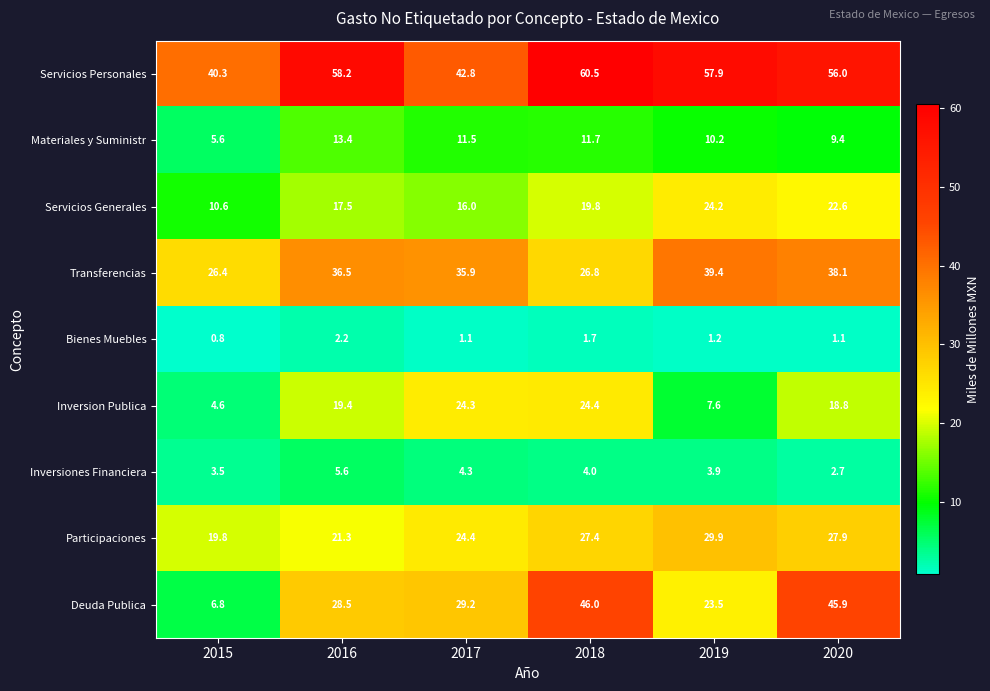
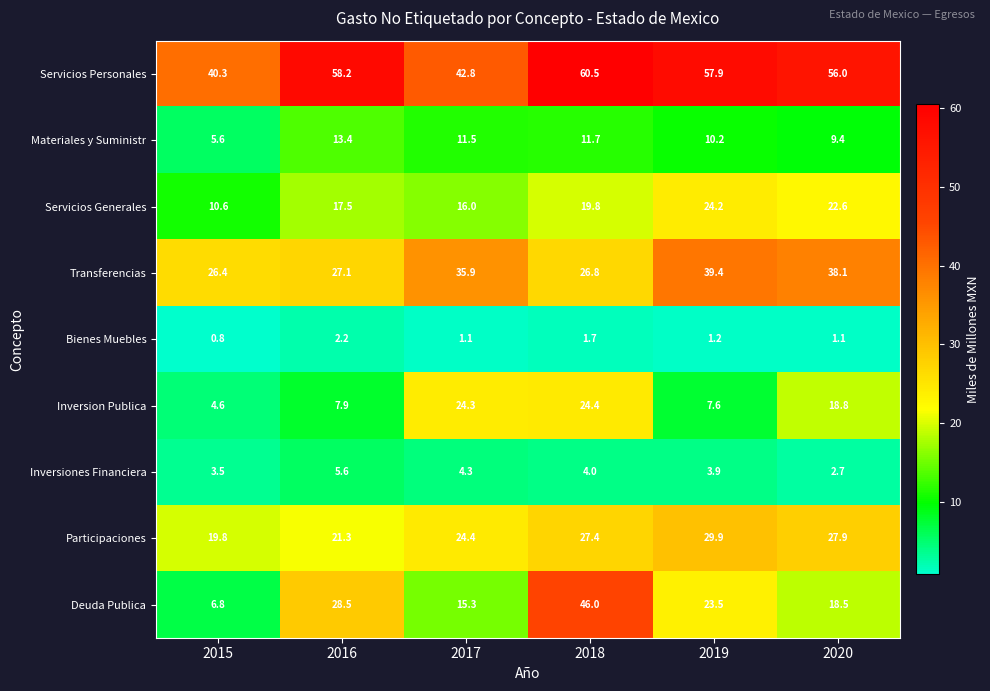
Transferencias, 2016: 36.5 -> 27.1
Inversion Publica, 2016: 19.4 -> 7.9
Deuda Publica, 2017: 29.2 -> 15.3
Deuda Publica, 2020: 45.9 -> 18.5
